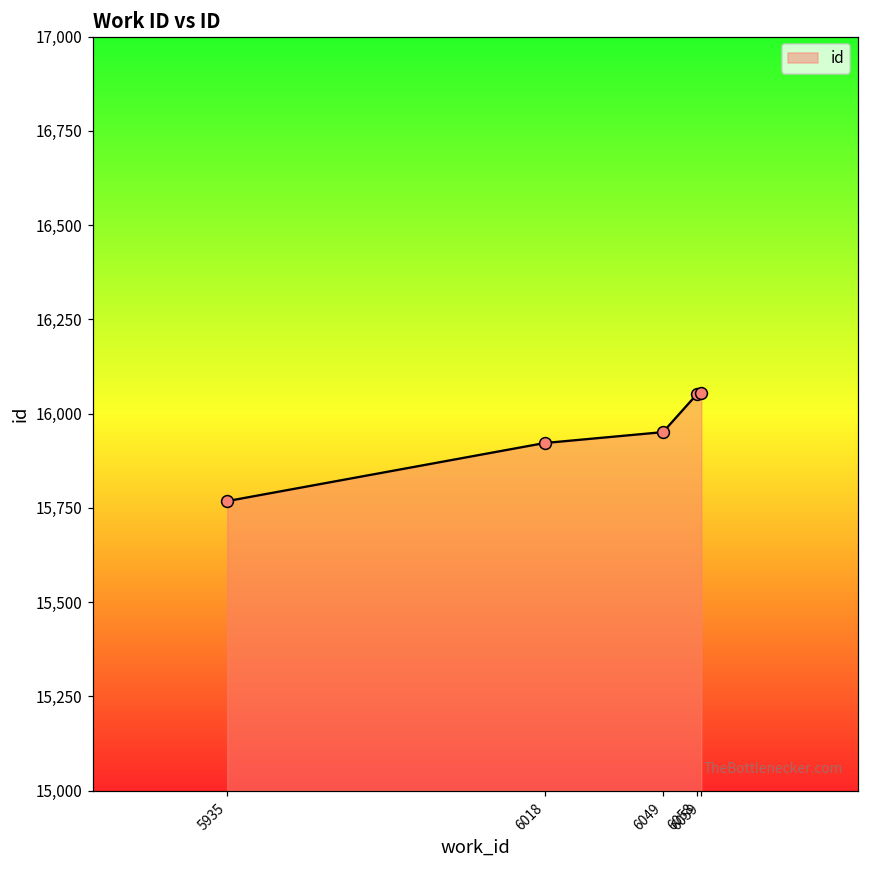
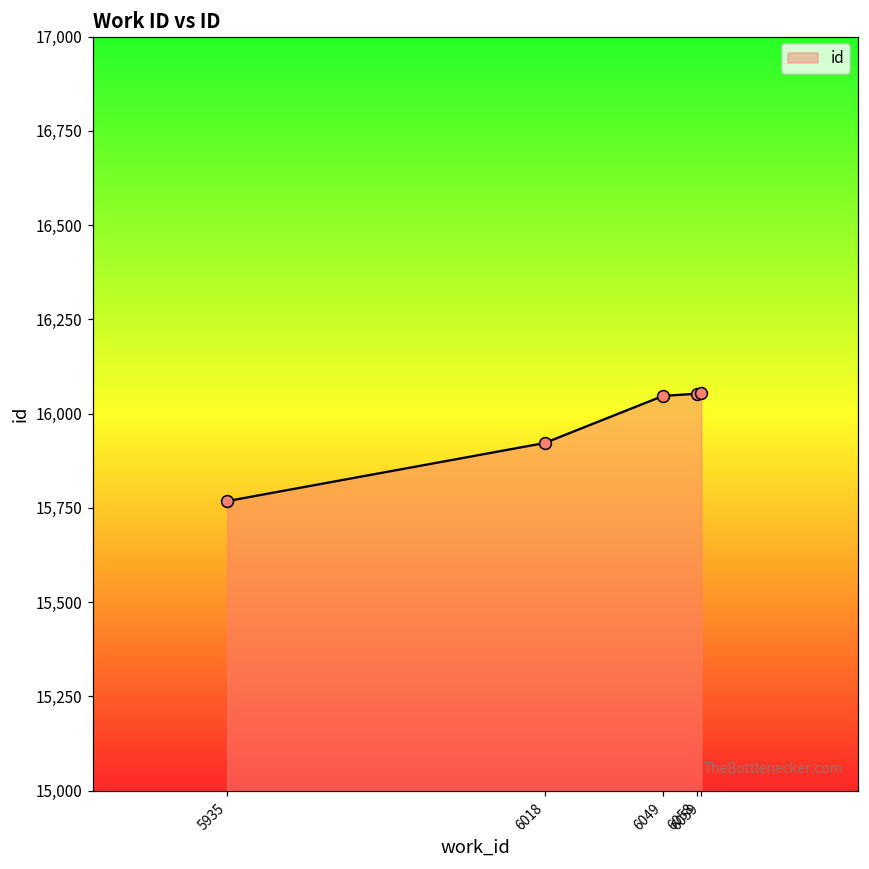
6049: 15,950 -> 16,050
